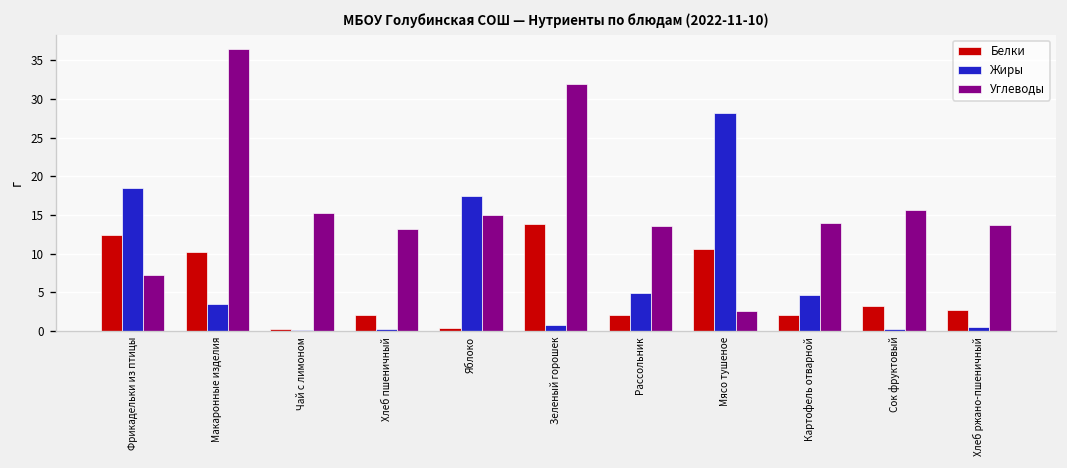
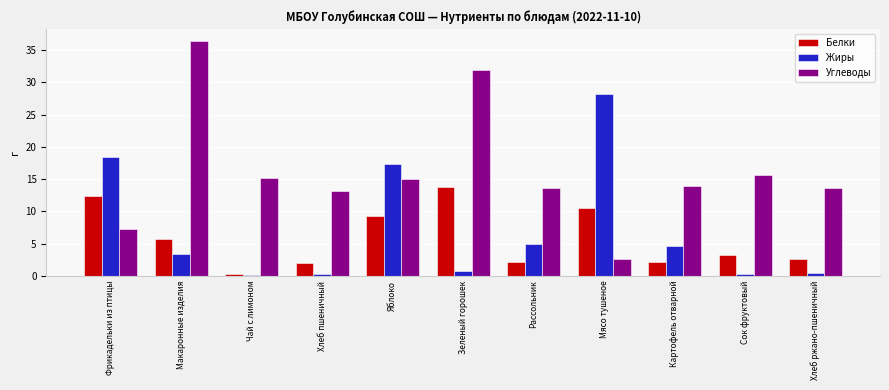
Белки, Макаронные изделия: 10 -> 6
Белки, Яблоко: 0 -> 9
